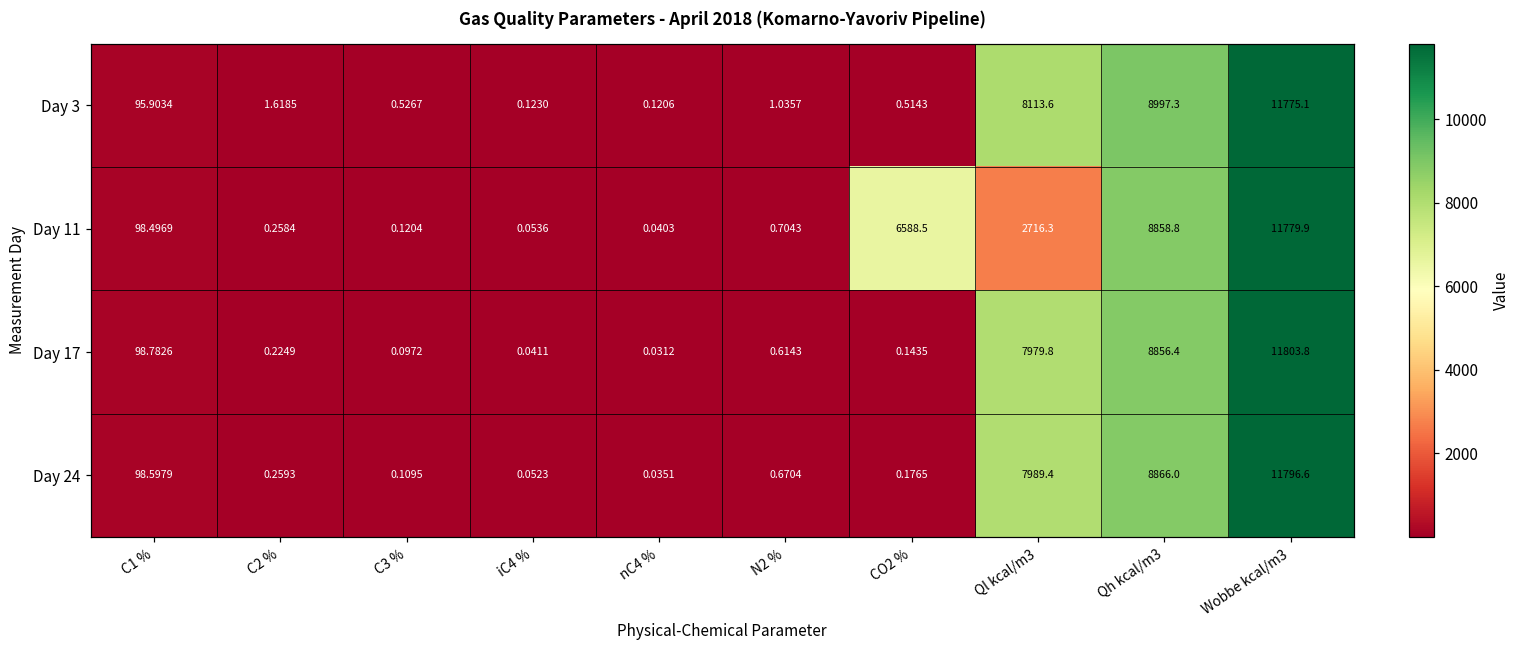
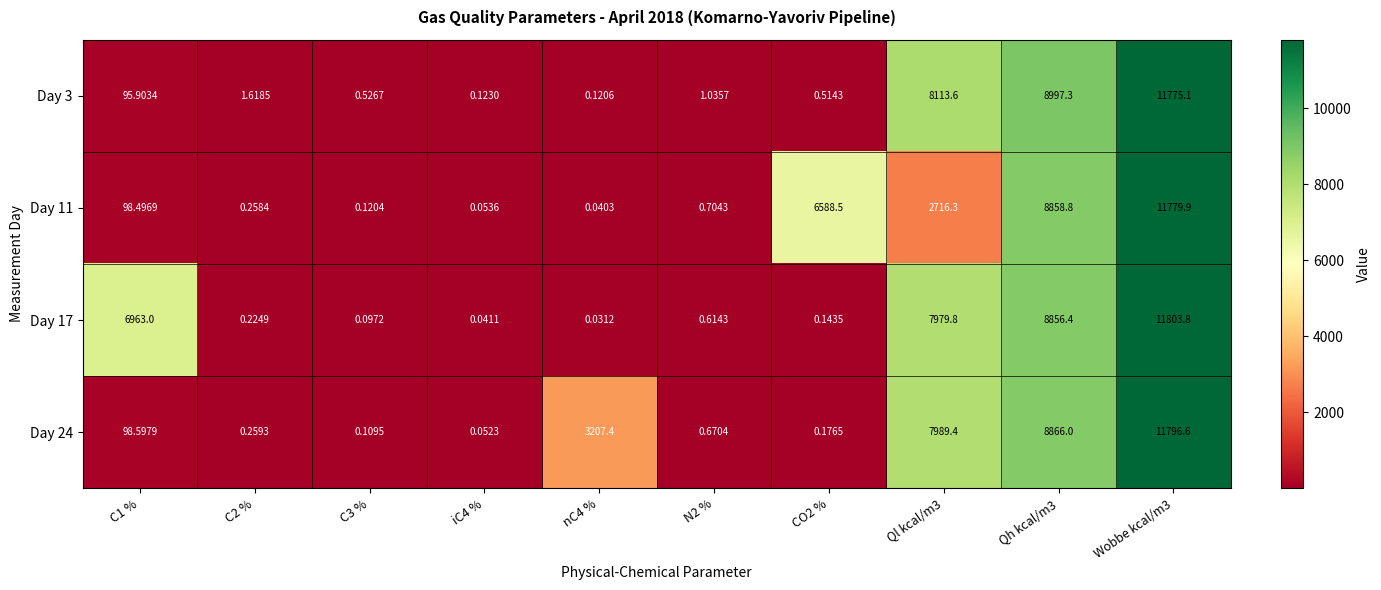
Day 17, C1 %: 98.7826 -> 6963.0
Day 24, nC4 %: 0.0351 -> 3207.4
